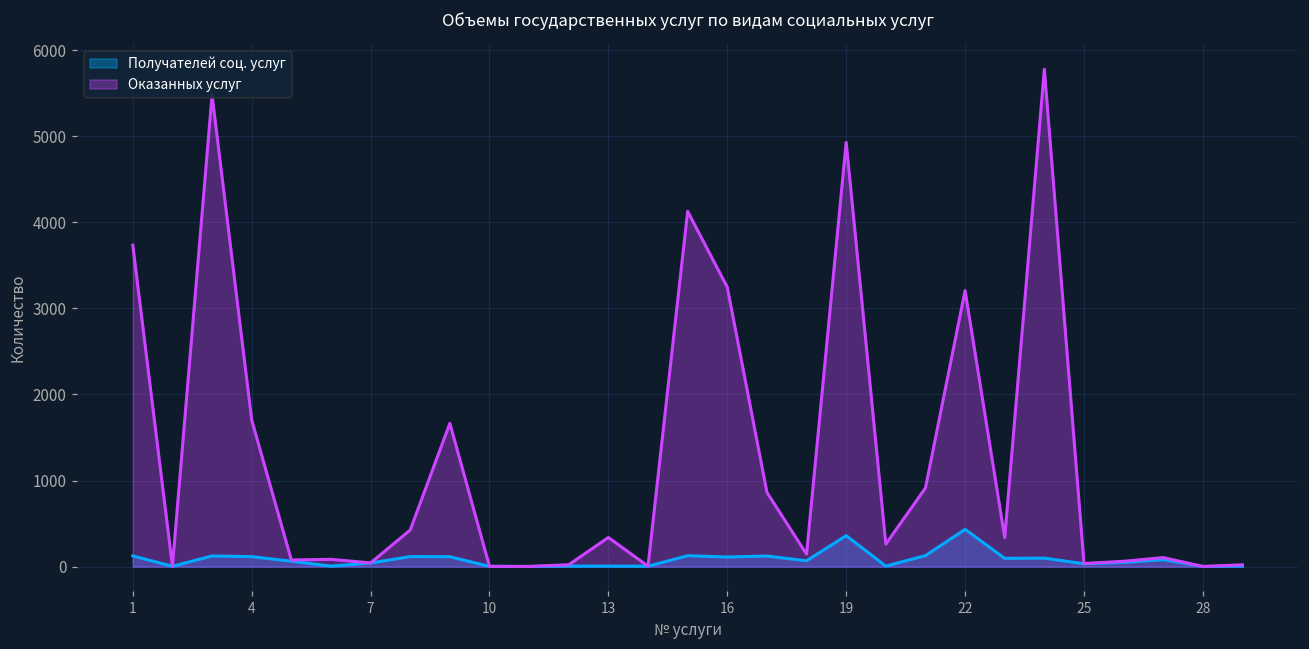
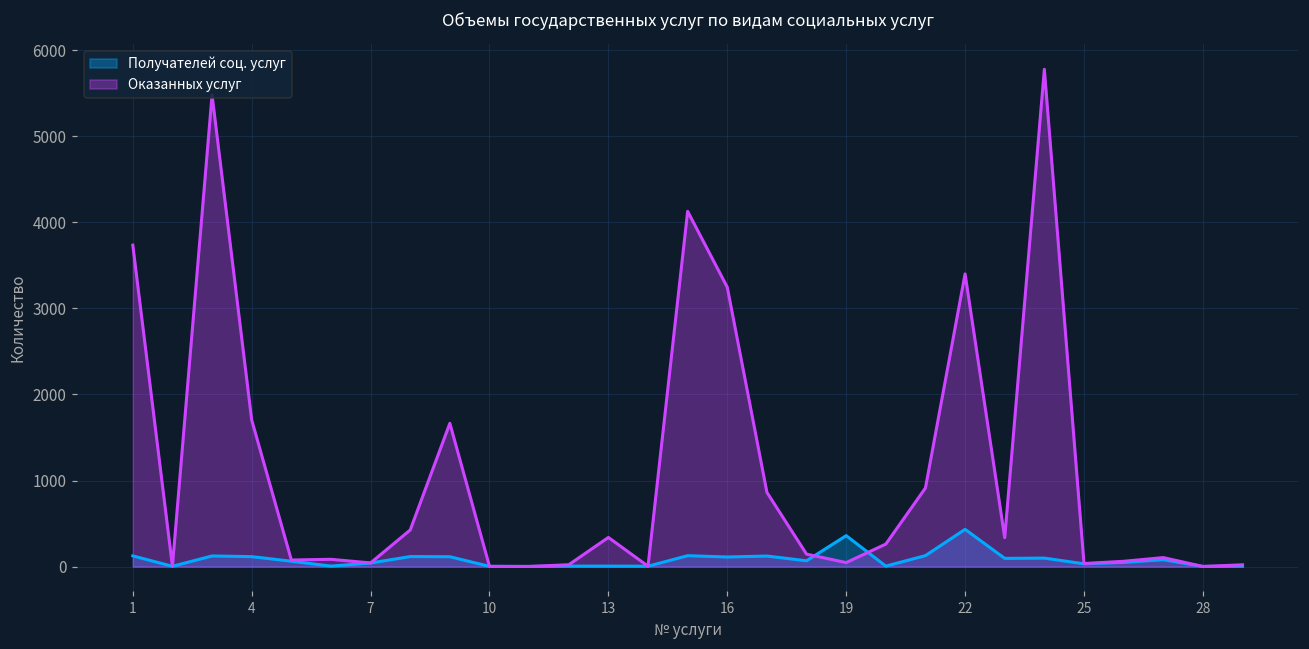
Оказанных услуг, 19: 4900 -> 0
Оказанных услуг, 22: 3200 -> 3400
